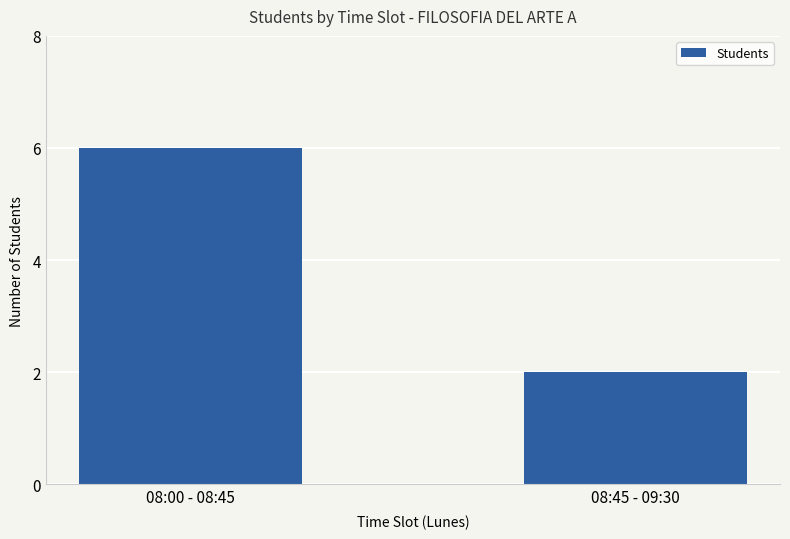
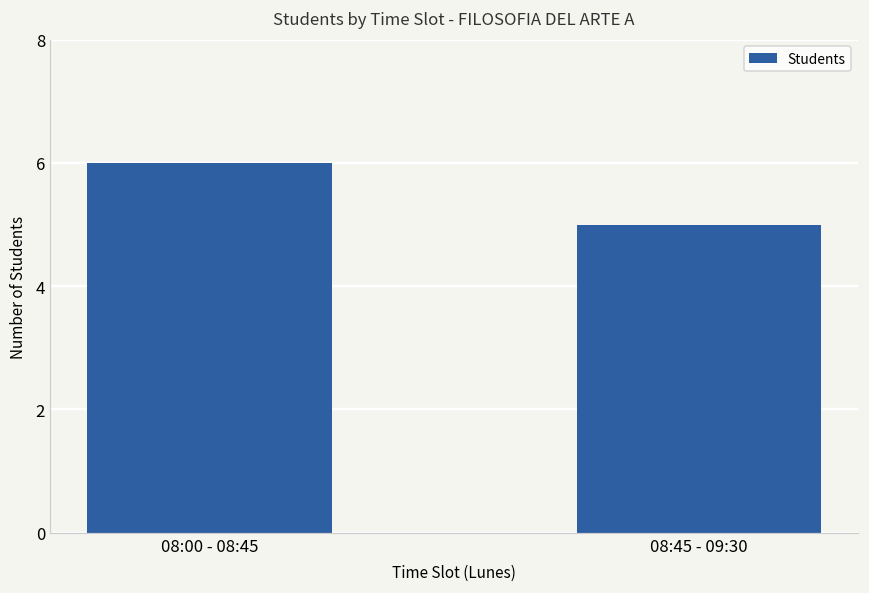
08:45 - 09:30: 2 -> 5
